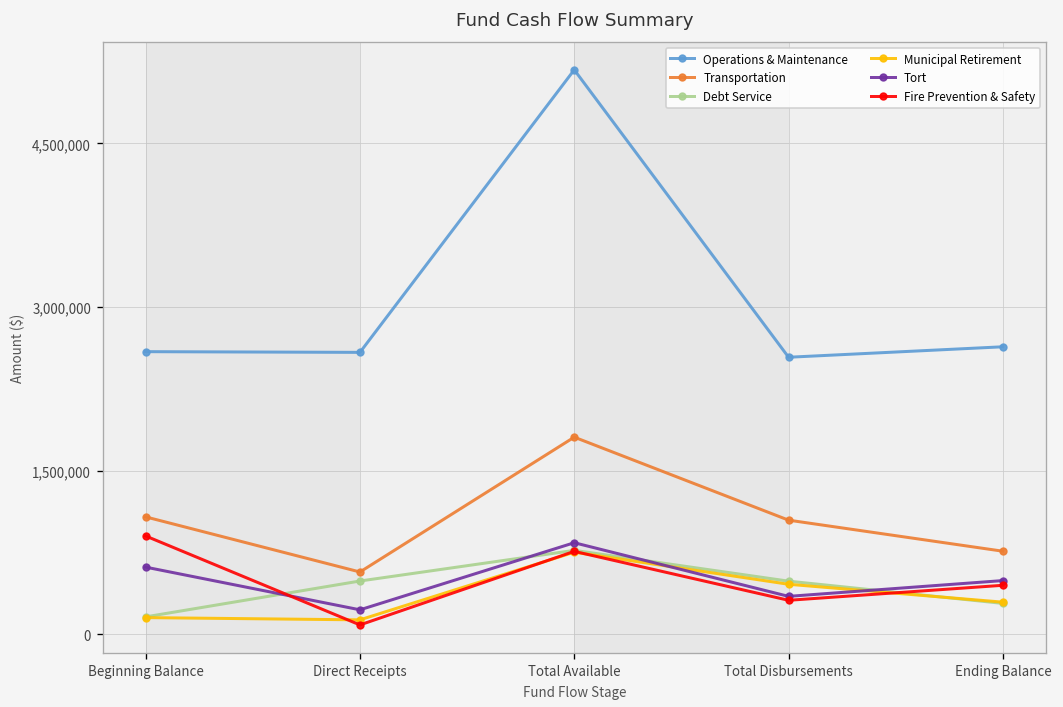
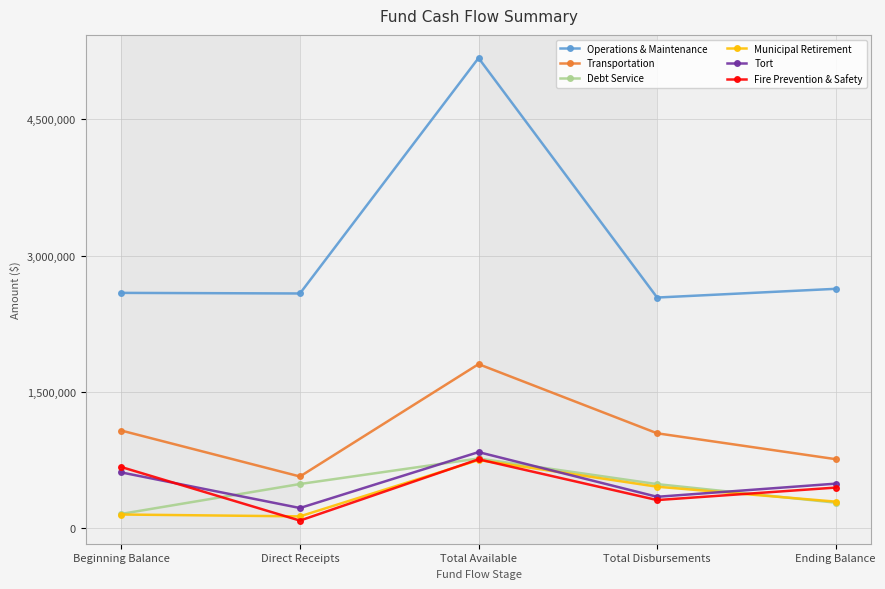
Fire Prevention & Safety, Beginning Balance: 900,000 -> 700,000
